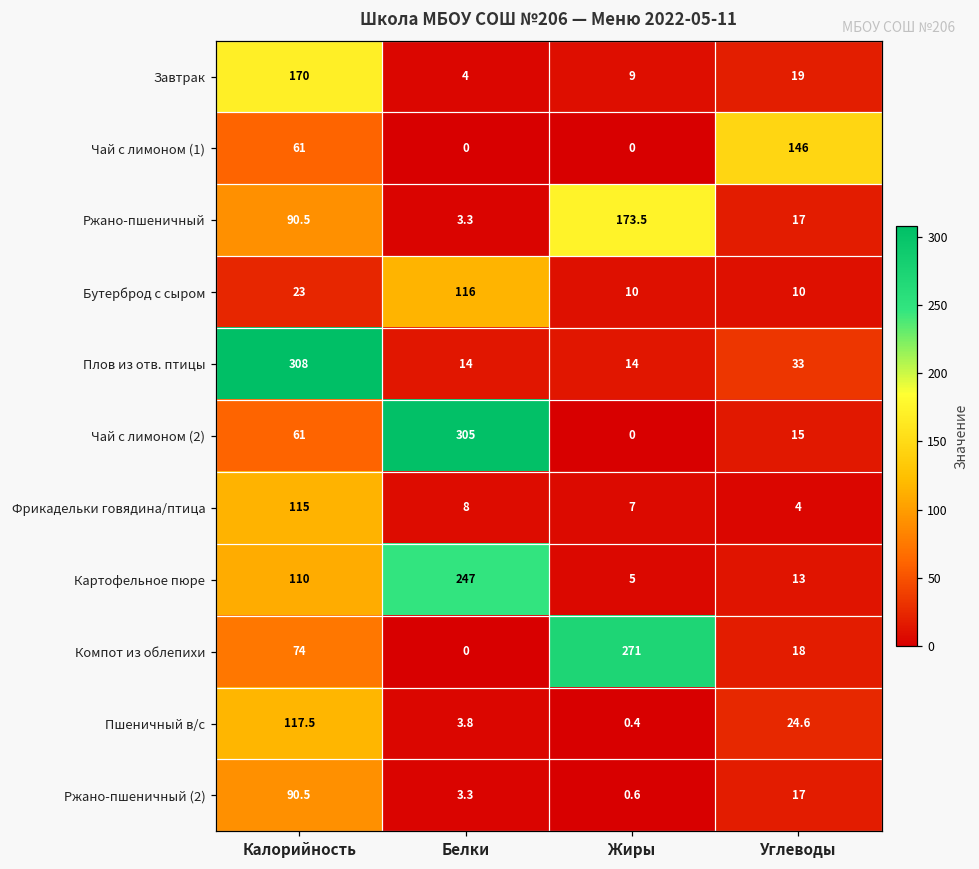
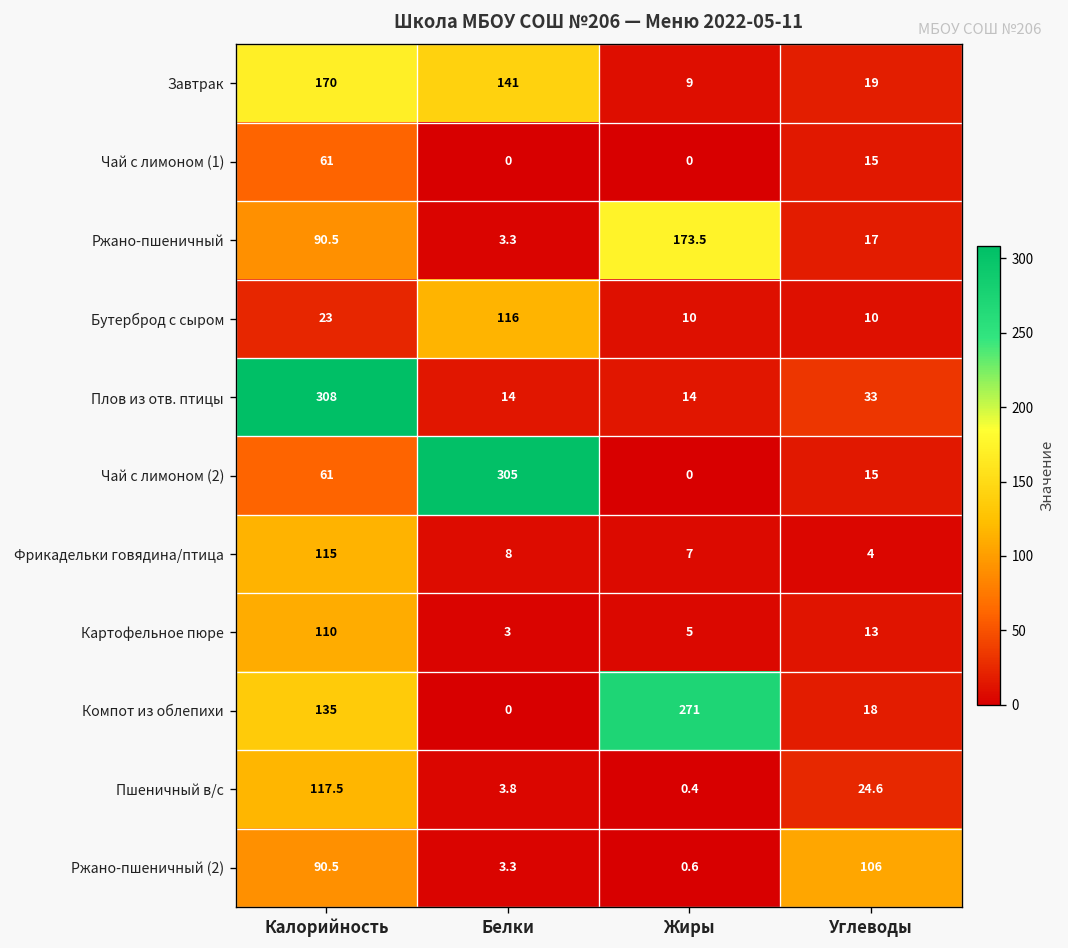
Завтрак, Белки: 4 -> 141
Чай с лимоном (1), Углеводы: 146 -> 15
Картофельное пюре, Белки: 247 -> 3
Компот из облепихи, Калорийность: 74 -> 135
Ржано-пшеничный (2), Углеводы: 17 -> 106
